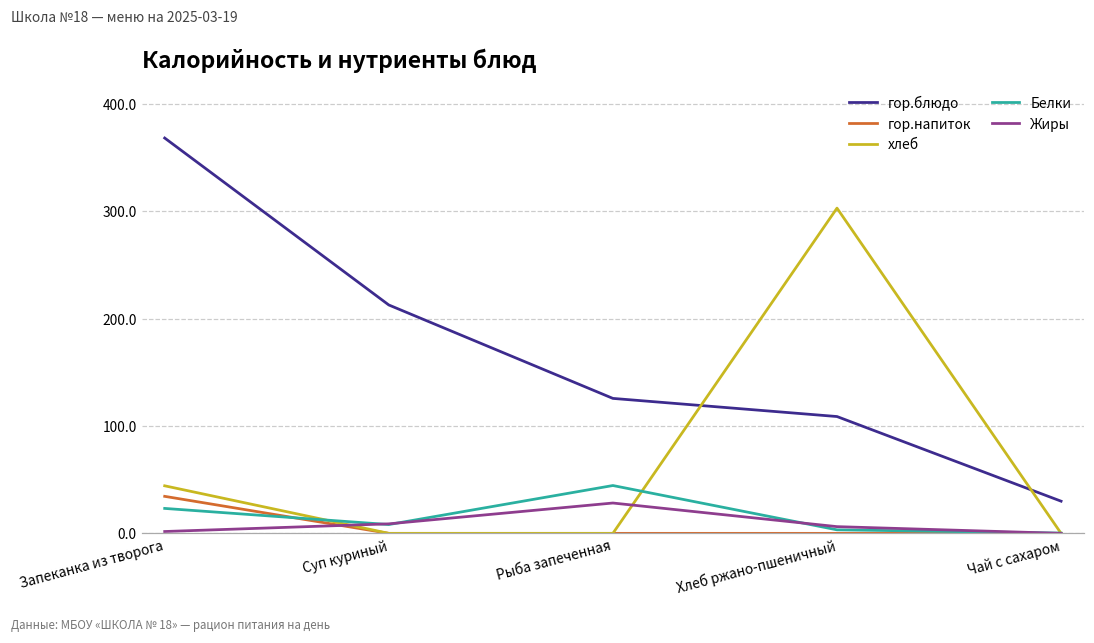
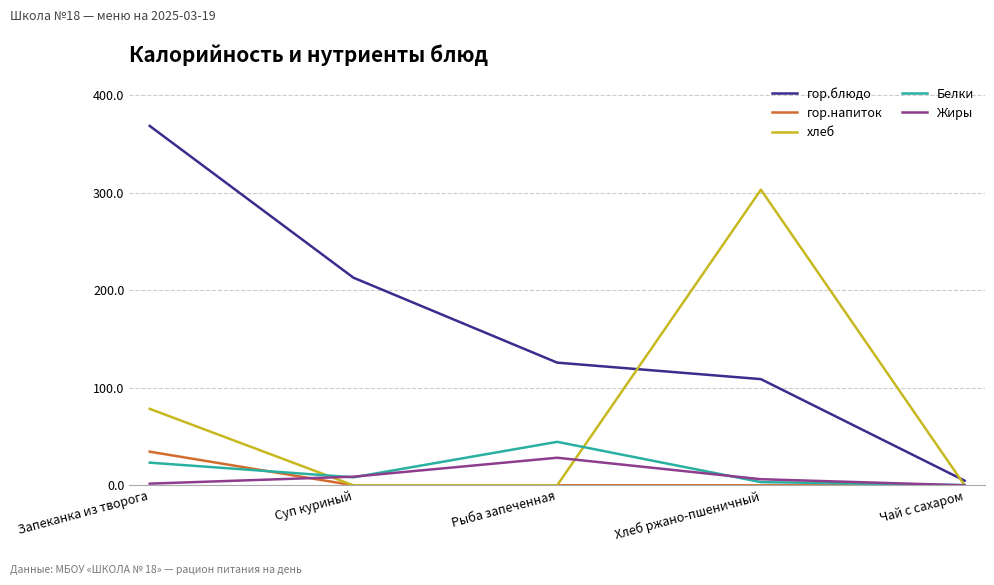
хлеб, Запеканка из творога: 40 -> 80
гор.блюдо, Чай с сахаром: 30 -> 0
